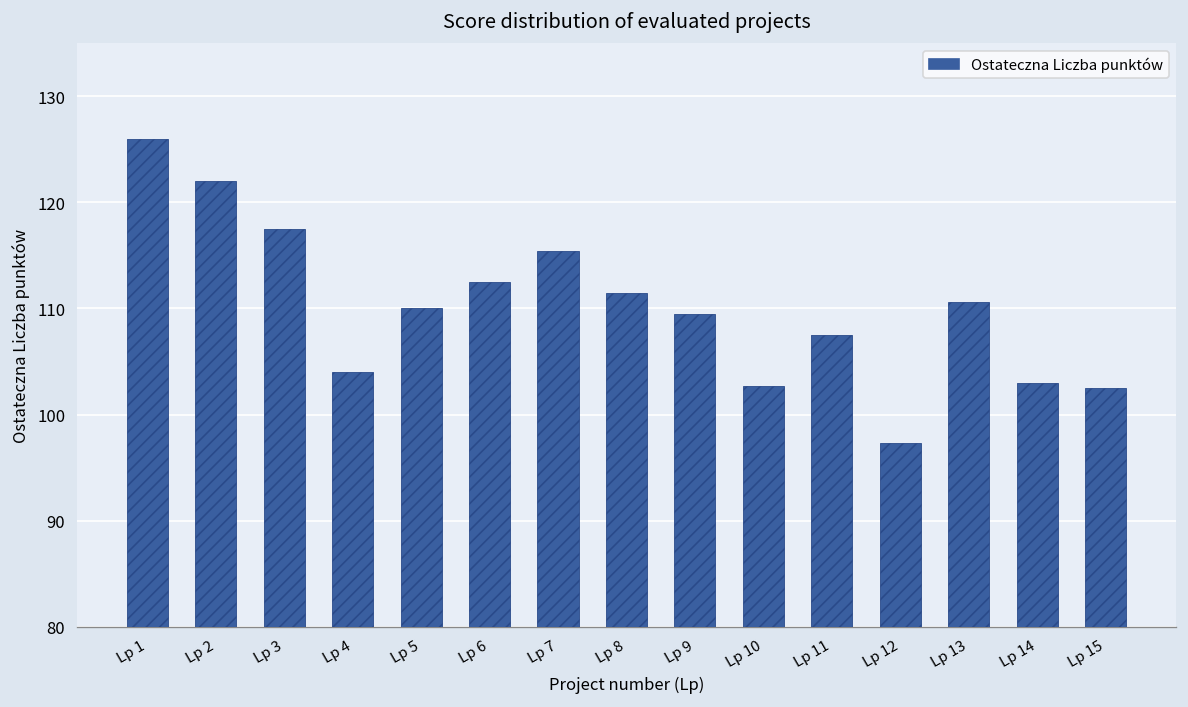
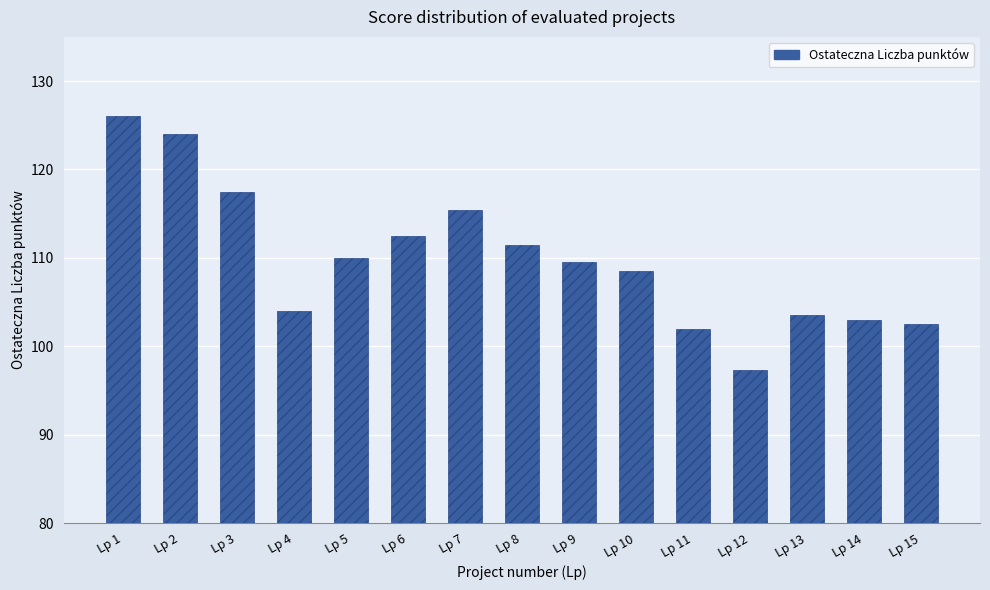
Lp 2: 122 -> 124
Lp 10: 103 -> 109
Lp 11: 108 -> 102
Lp 13: 111 -> 104
